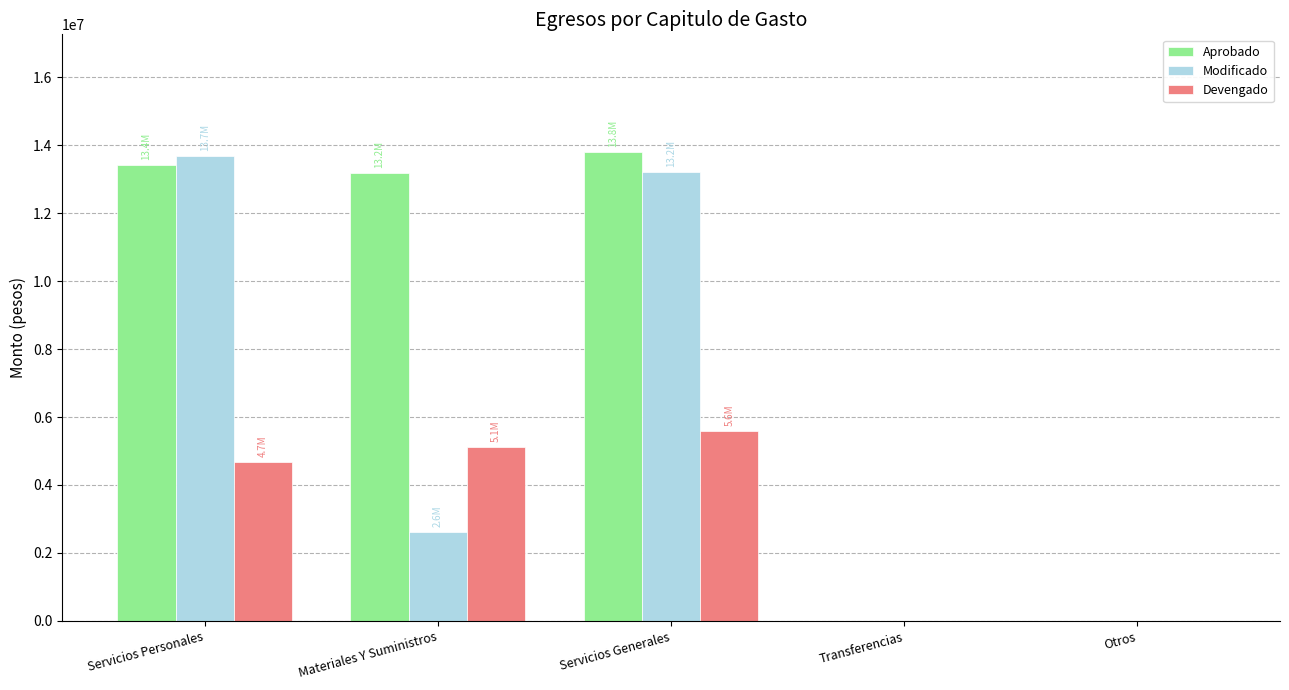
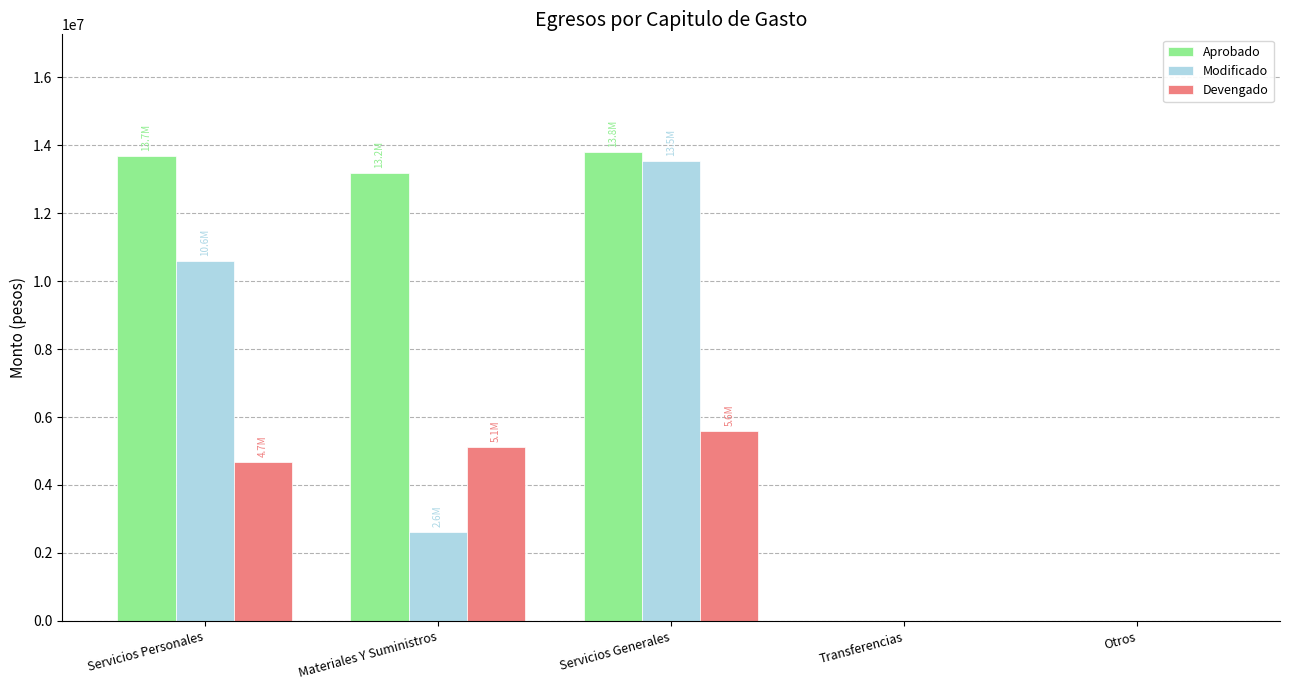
Aprobado, Servicios Personales: 13.4M -> 13.7M
Modificado, Servicios Personales: 13.7M -> 10.6M
Modificado, Servicios Generales: 13.2M -> 13.5M
